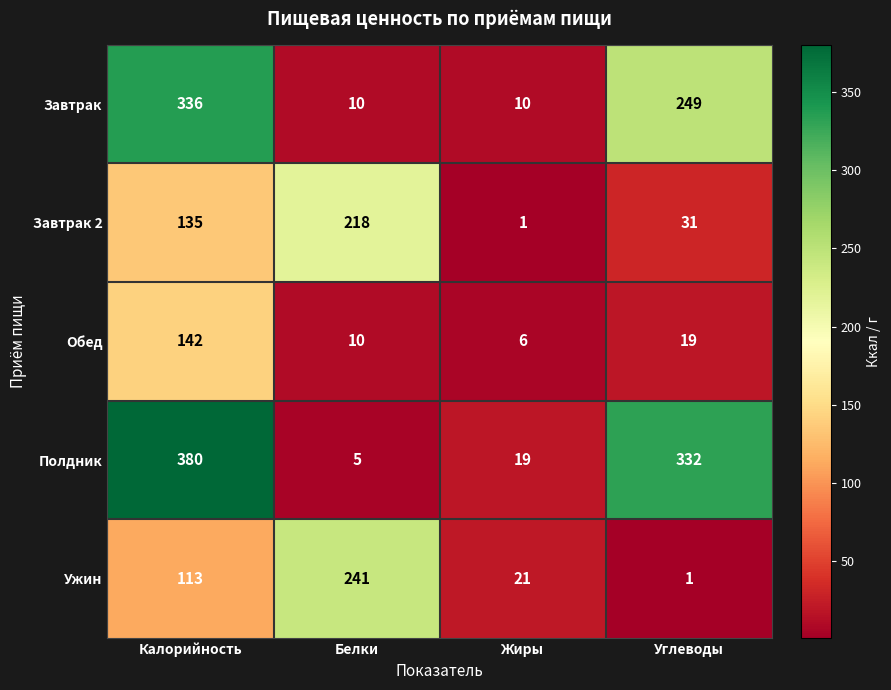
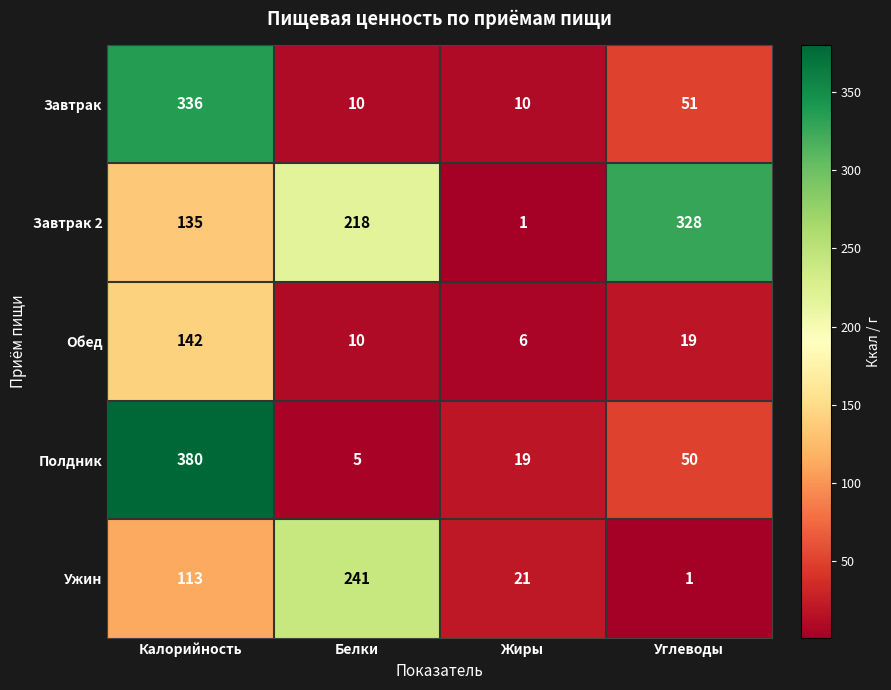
Завтрак, Углеводы: 249 -> 51
Завтрак 2, Углеводы: 31 -> 328
Полдник, Углеводы: 332 -> 50
